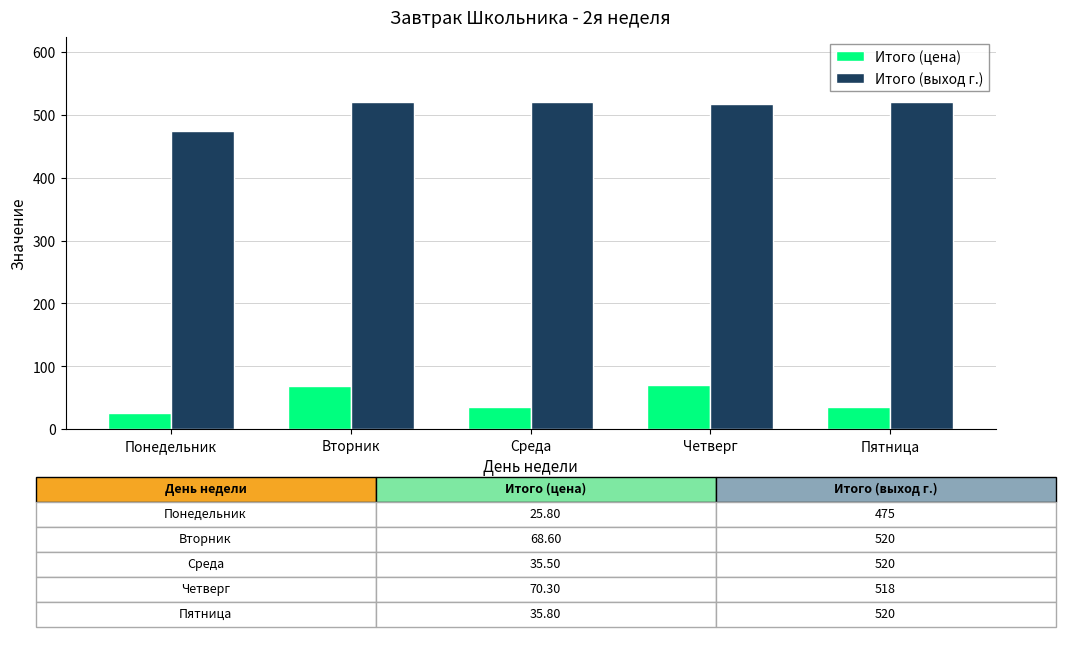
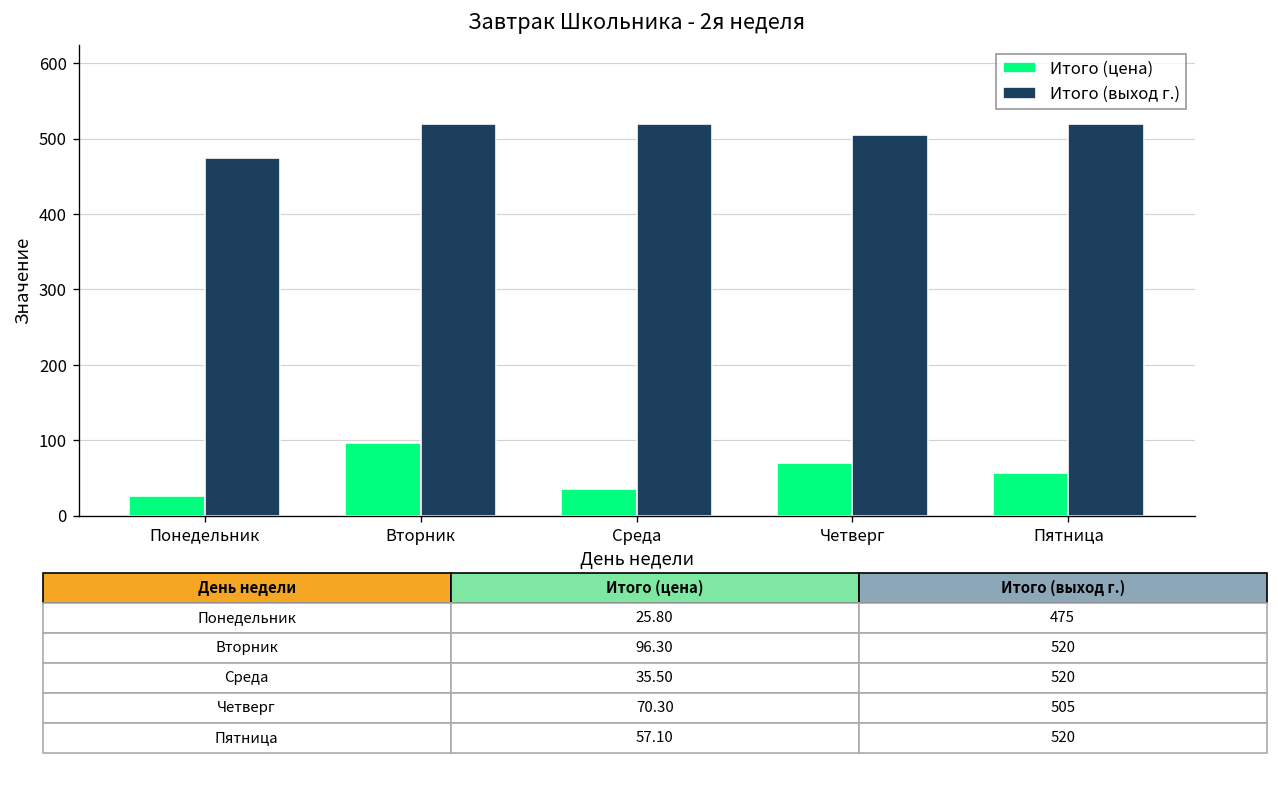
Итого (цена), Вторник: 68.60 -> 96.30
Итого (выход г.), Четверг: 518 -> 505
Итого (цена), Пятница: 35.80 -> 57.10
